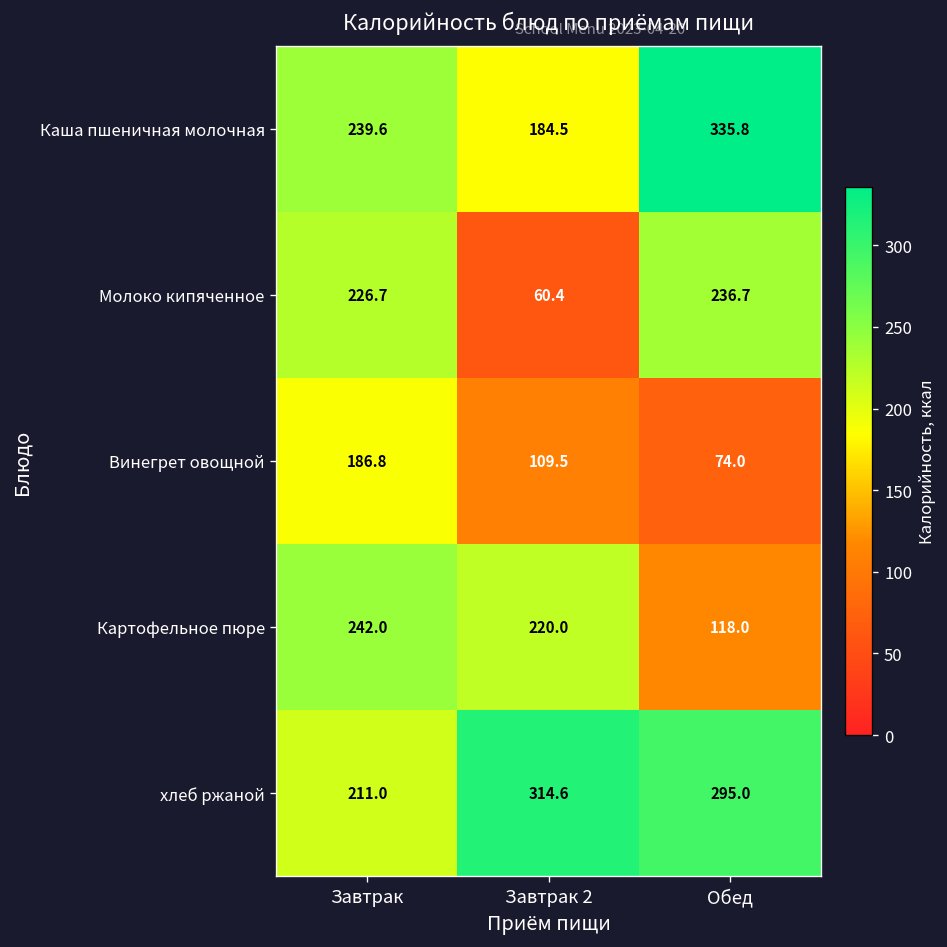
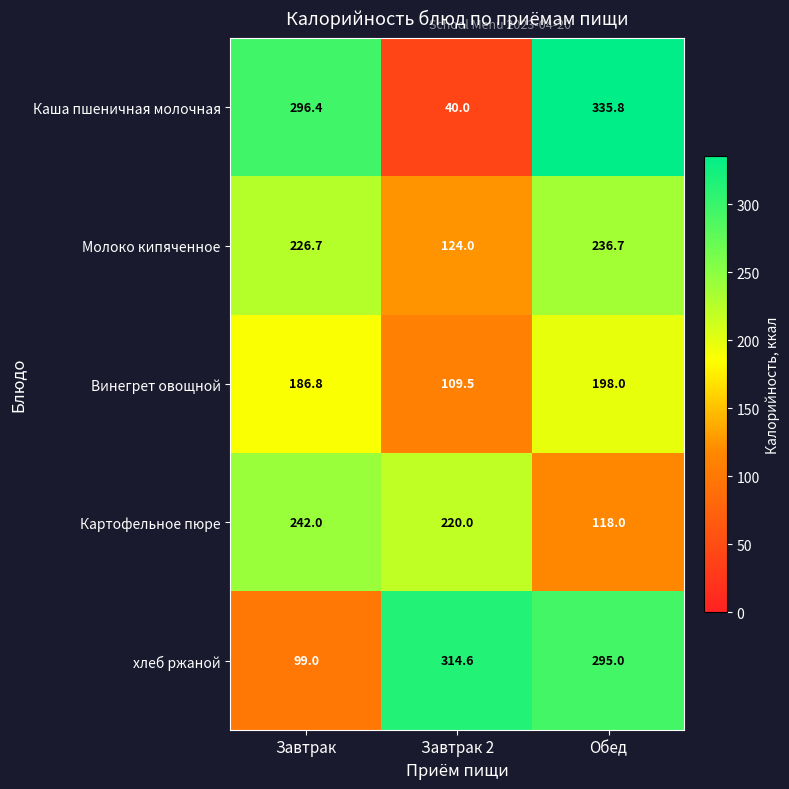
Каша пшеничная молочная, Завтрак: 239.6 -> 296.4
Каша пшеничная молочная, Завтрак 2: 184.5 -> 40.0
Молоко кипяченное, Завтрак 2: 60.4 -> 124.0
Винегрет овощной, Обед: 74.0 -> 198.0
хлеб ржаной, Завтрак: 211.0 -> 99.0
